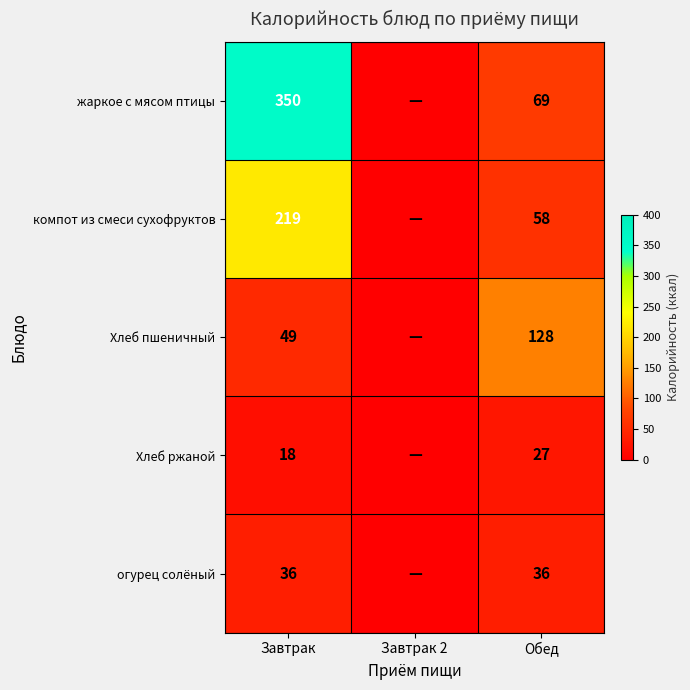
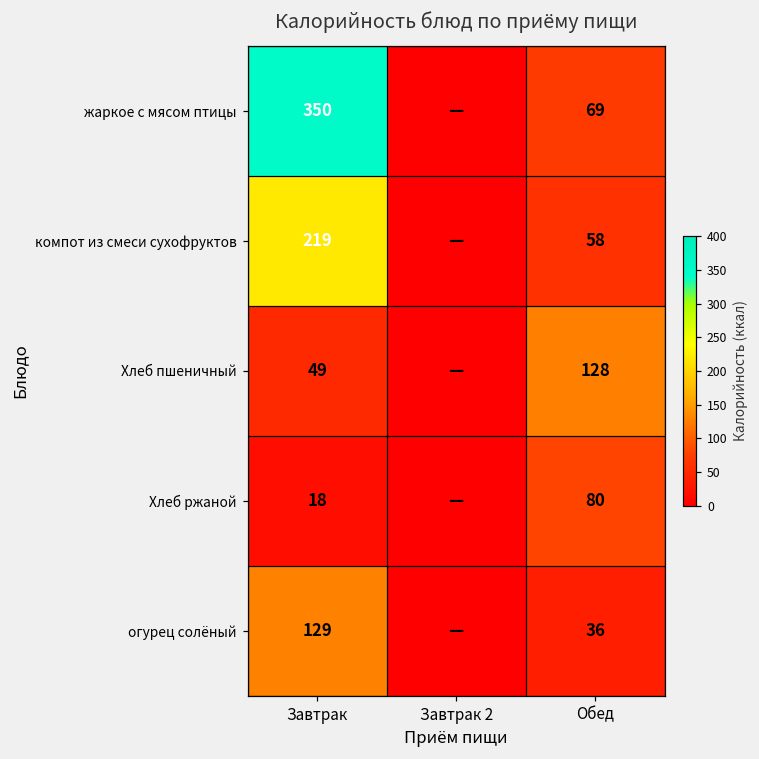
Хлеб ржаной, Обед: 27 -> 80
огурец солёный, Завтрак: 36 -> 129
